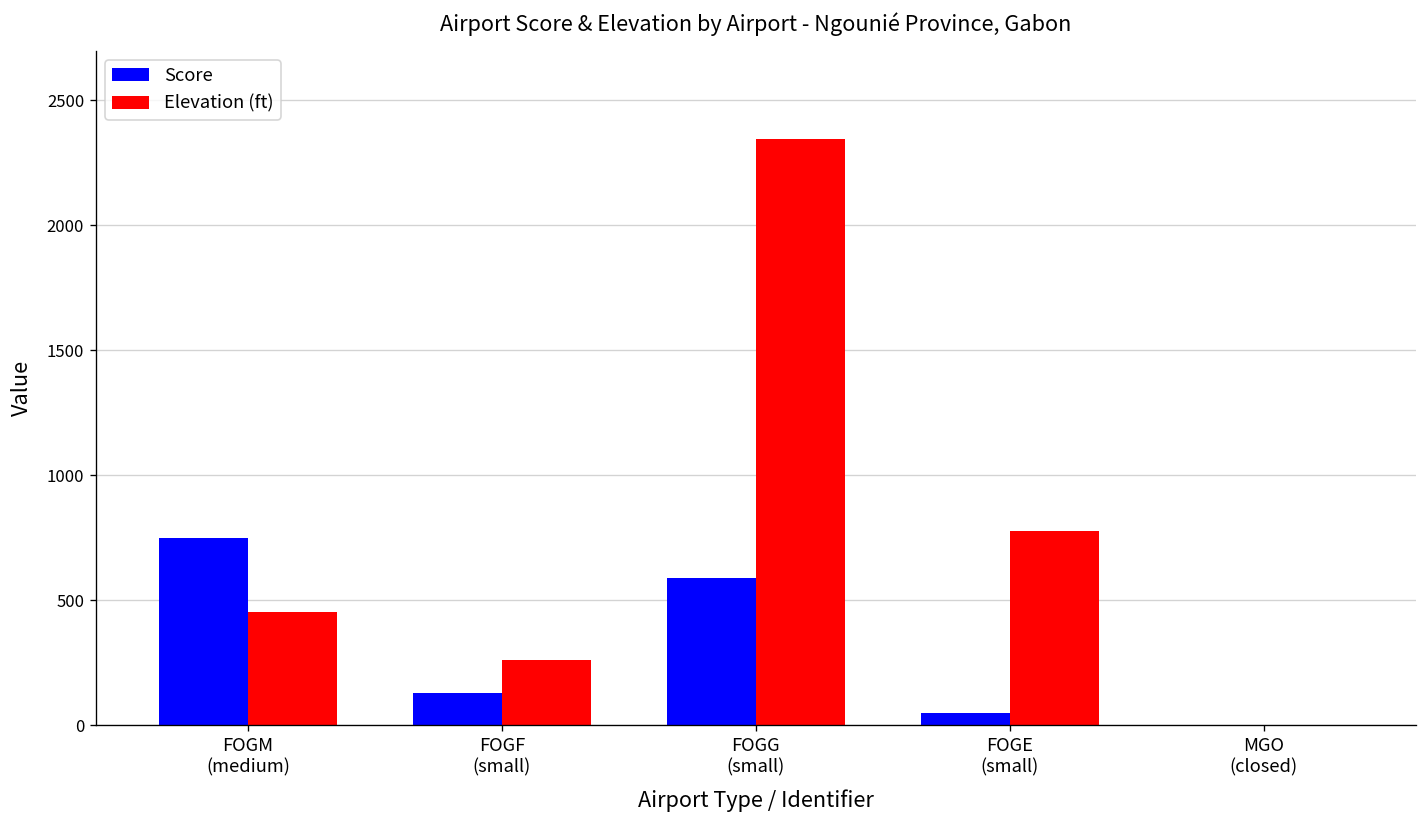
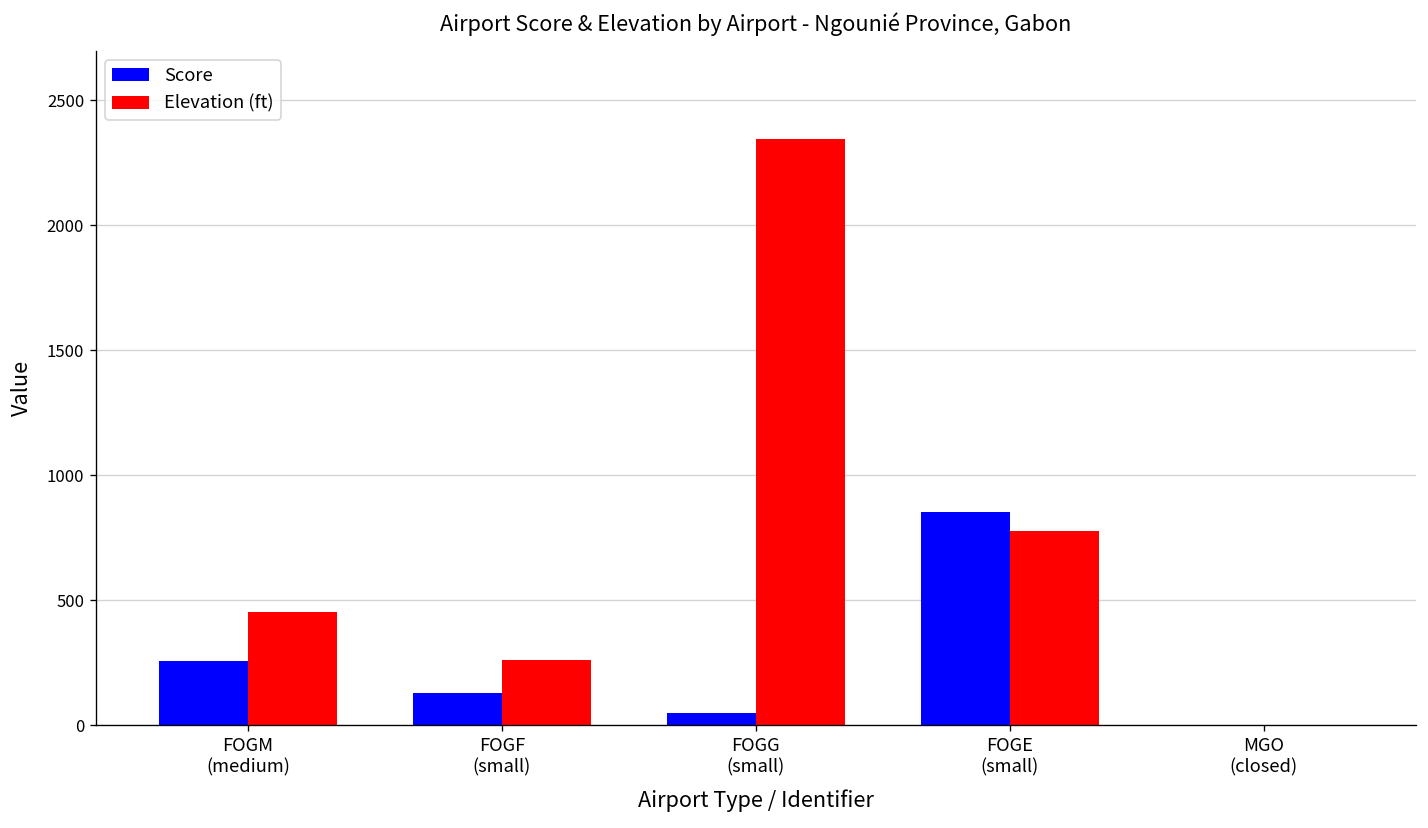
Score, FOGM (medium): 750 -> 260
Score, FOGG (small): 590 -> 50
Score, FOGE (small): 50 -> 850
